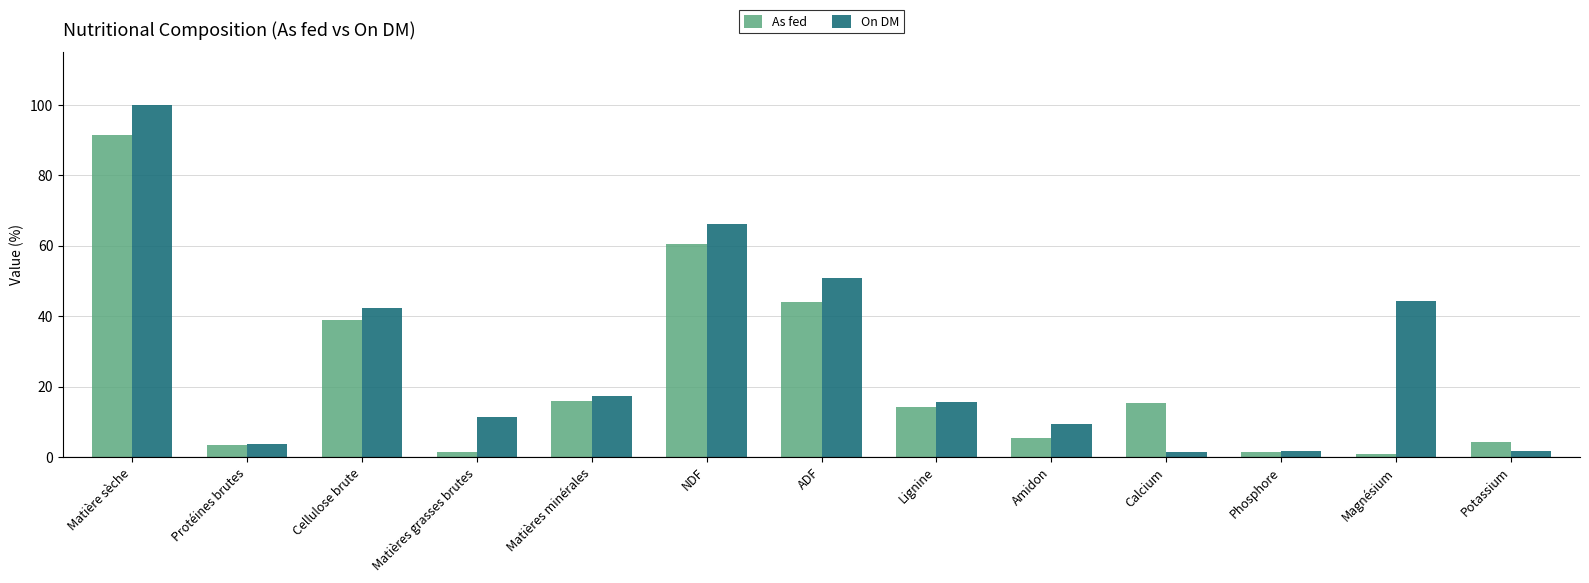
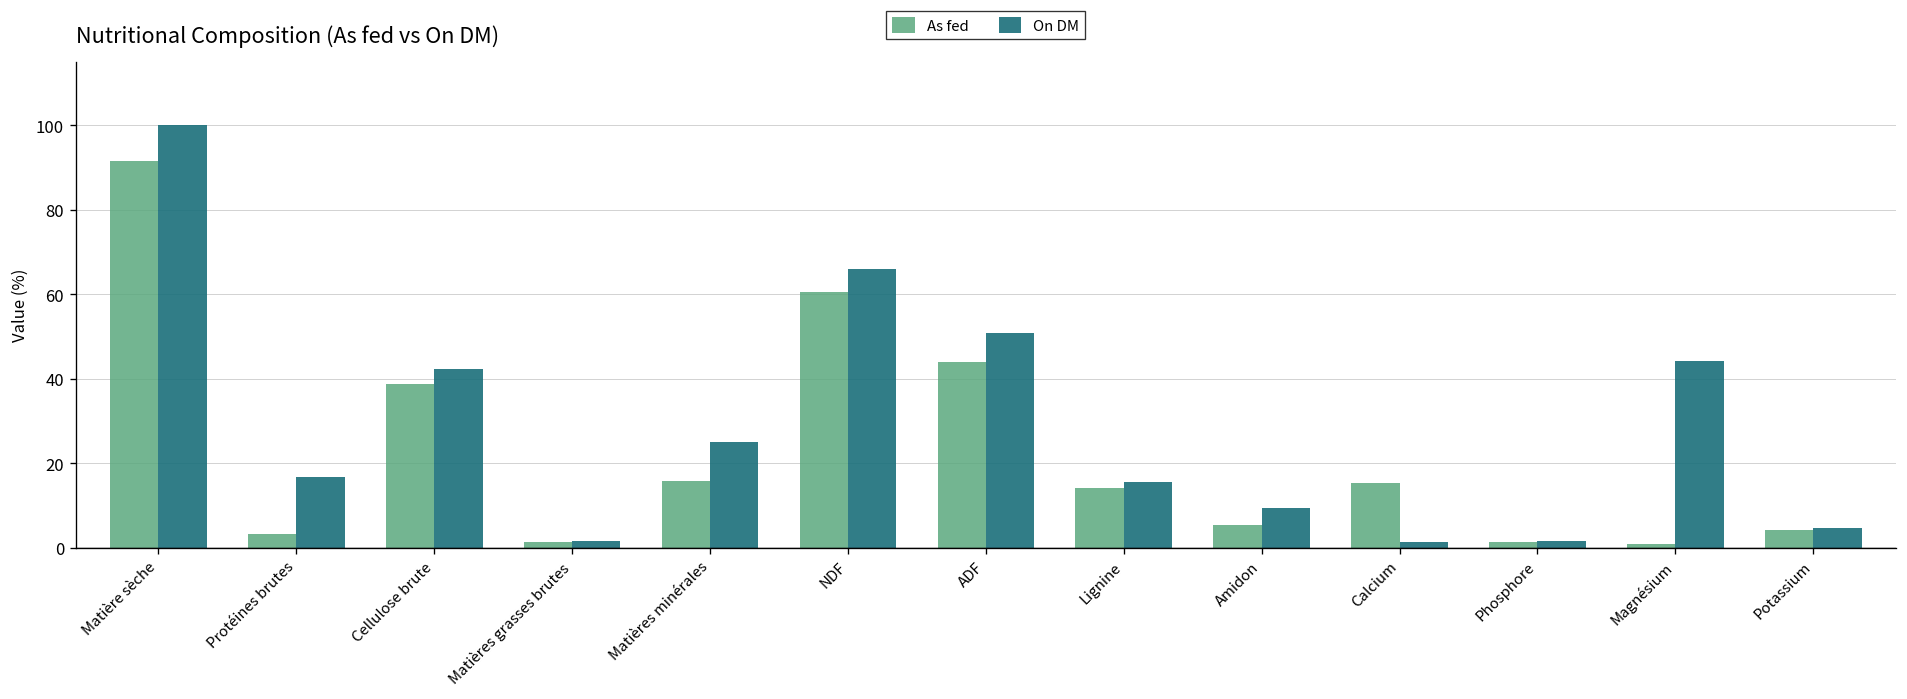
On DM, Protéines brutes: 4 -> 17
On DM, Matières grasses brutes: 11 -> 2
On DM, Matières minérales: 17 -> 25
On DM, Potassium: 2 -> 5
